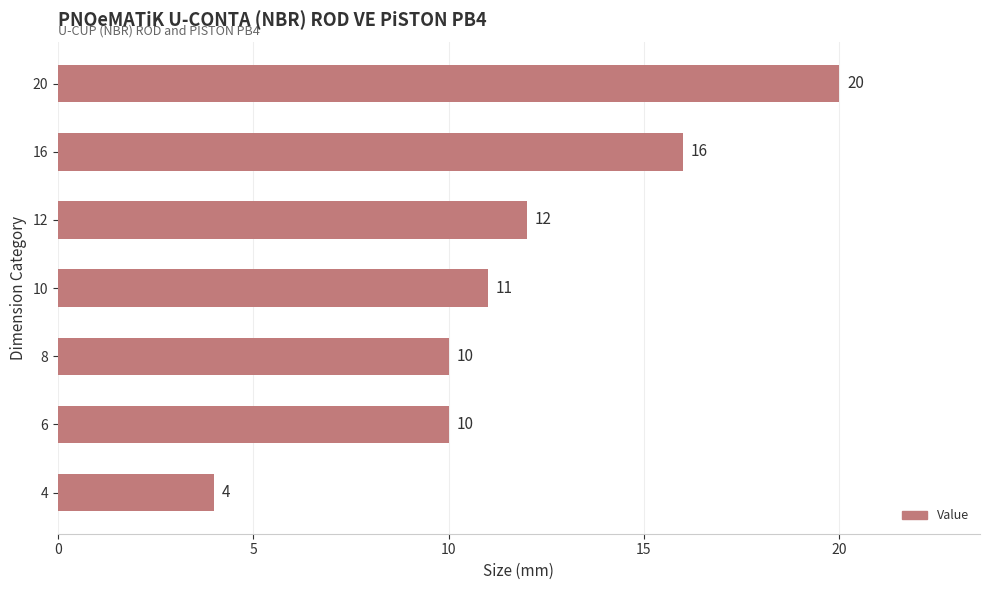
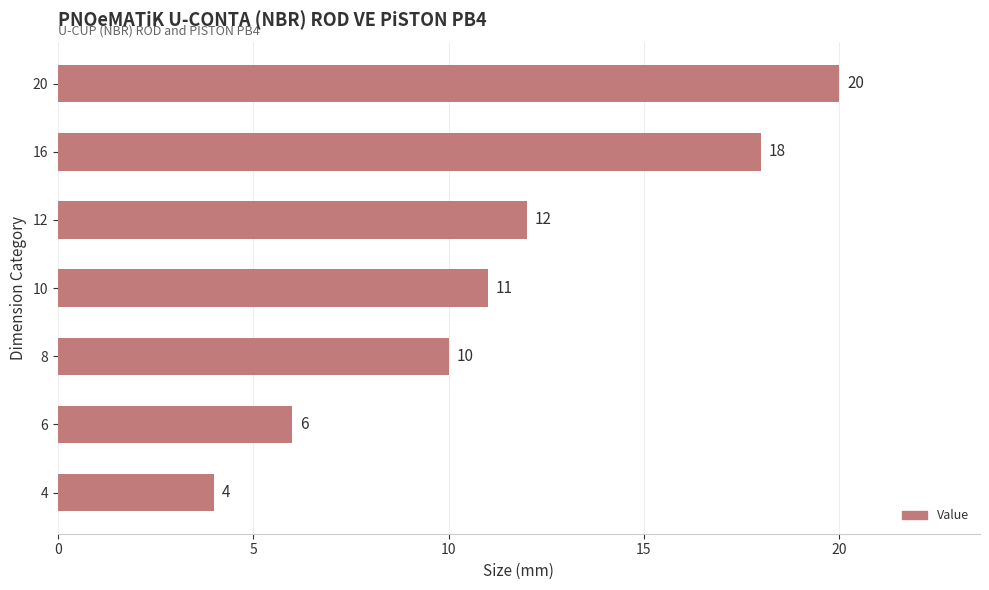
16: 16 -> 18
6: 10 -> 6
